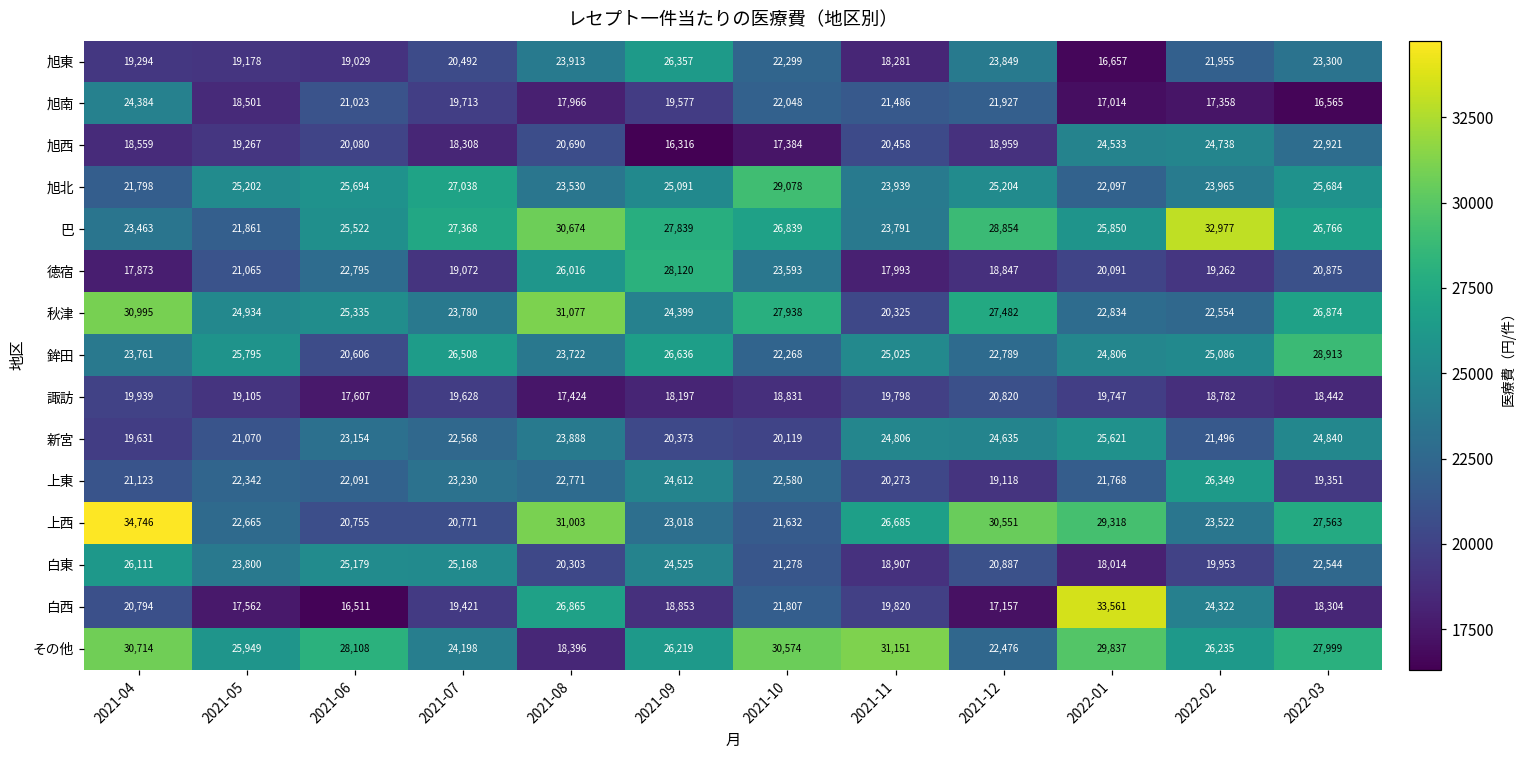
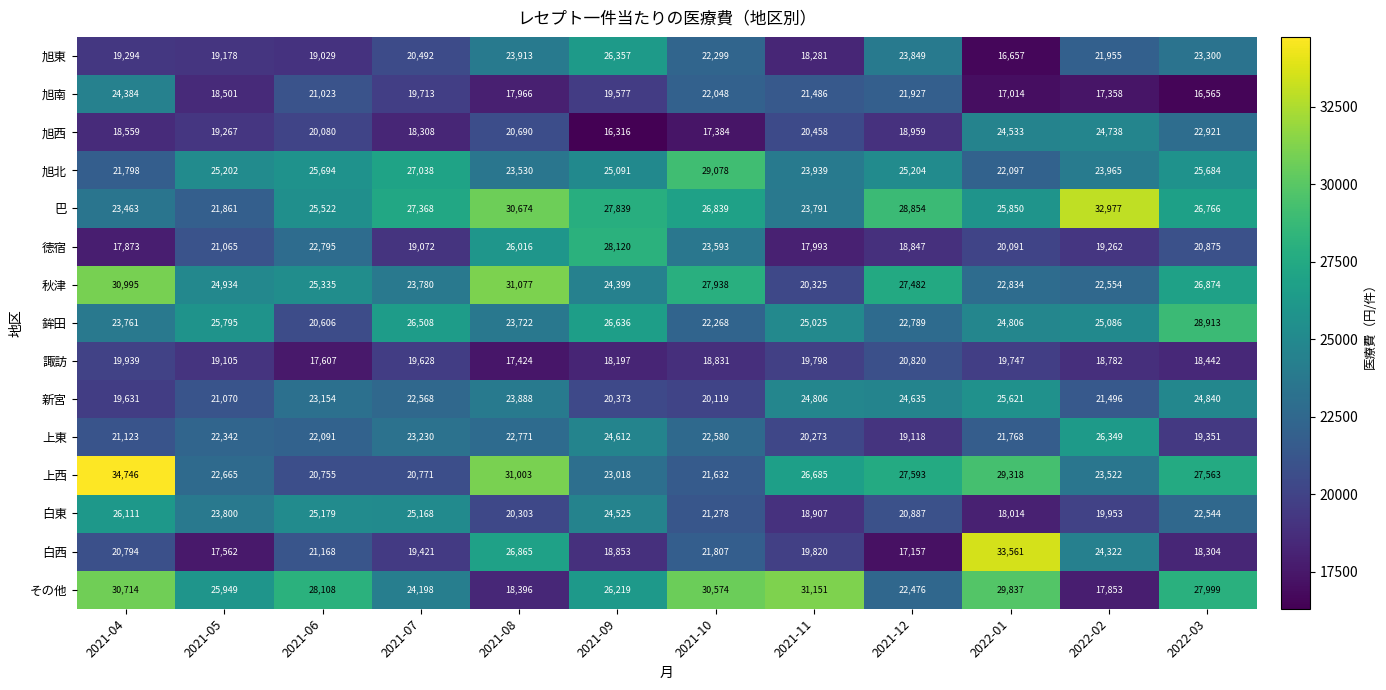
上西, 2021-12: 30,551 -> 27,593
白西, 2021-06: 16,511 -> 21,168
その他, 2022-02: 26,235 -> 17,853
